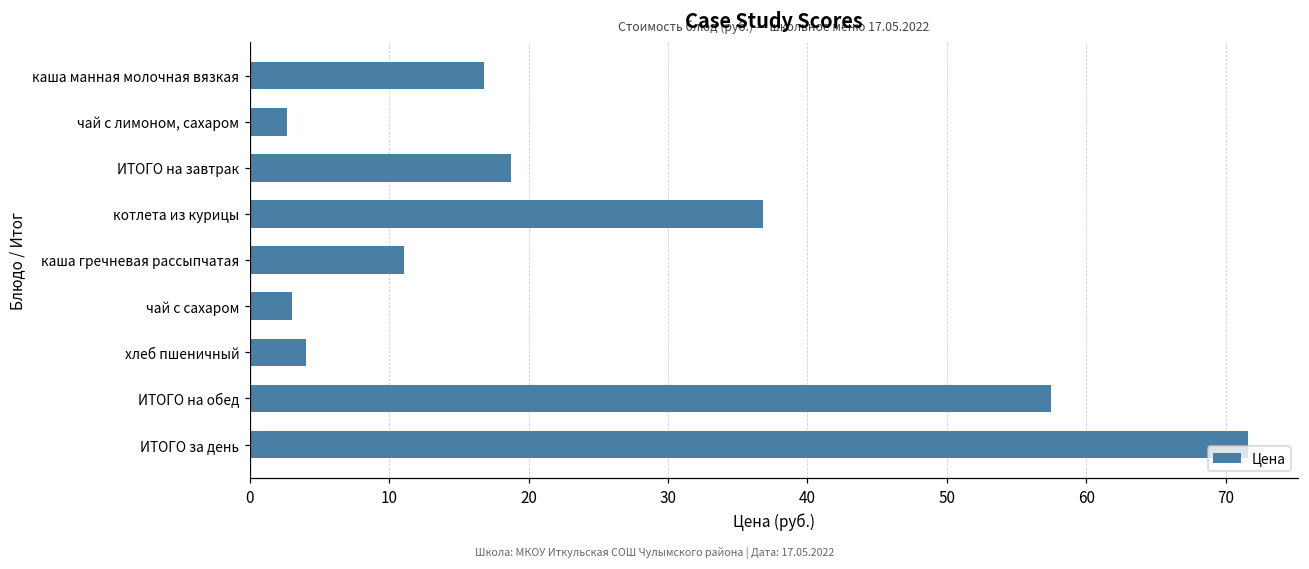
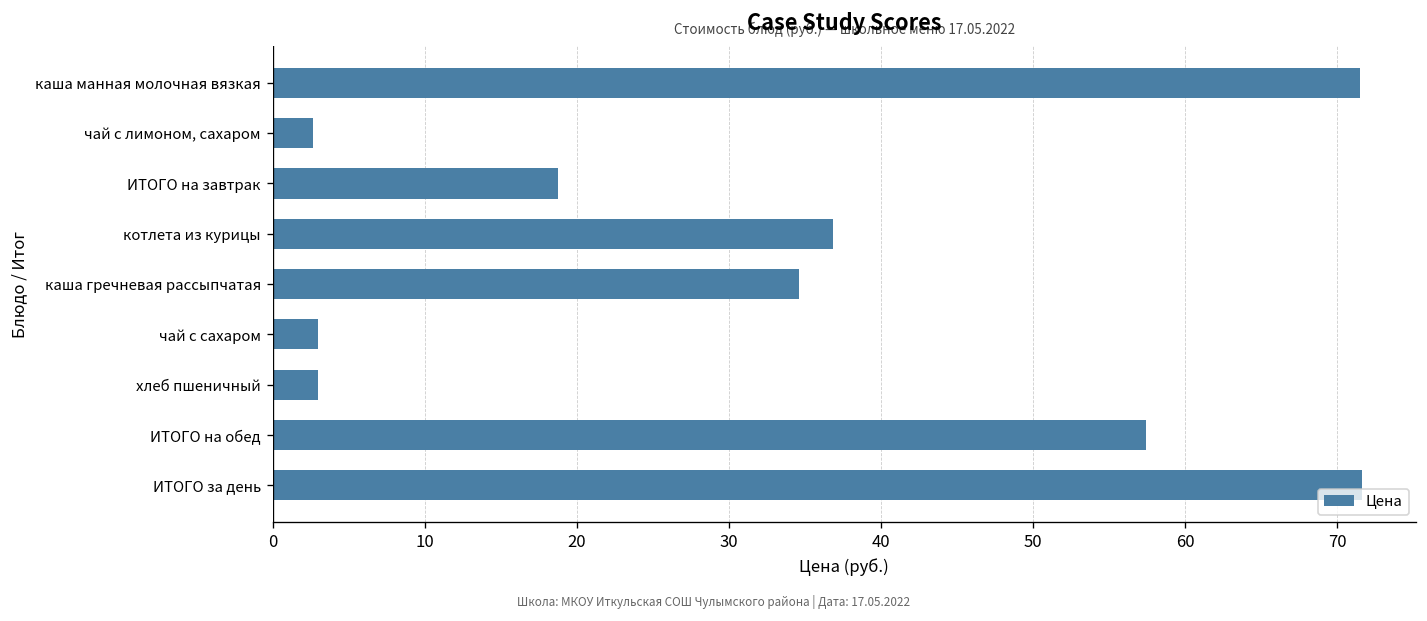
каша манная молочная вязкая: 16.8 -> 71.5
каша гречневая рассыпчатая: 11.1 -> 34.6
хлеб пшеничный: 4 -> 3
